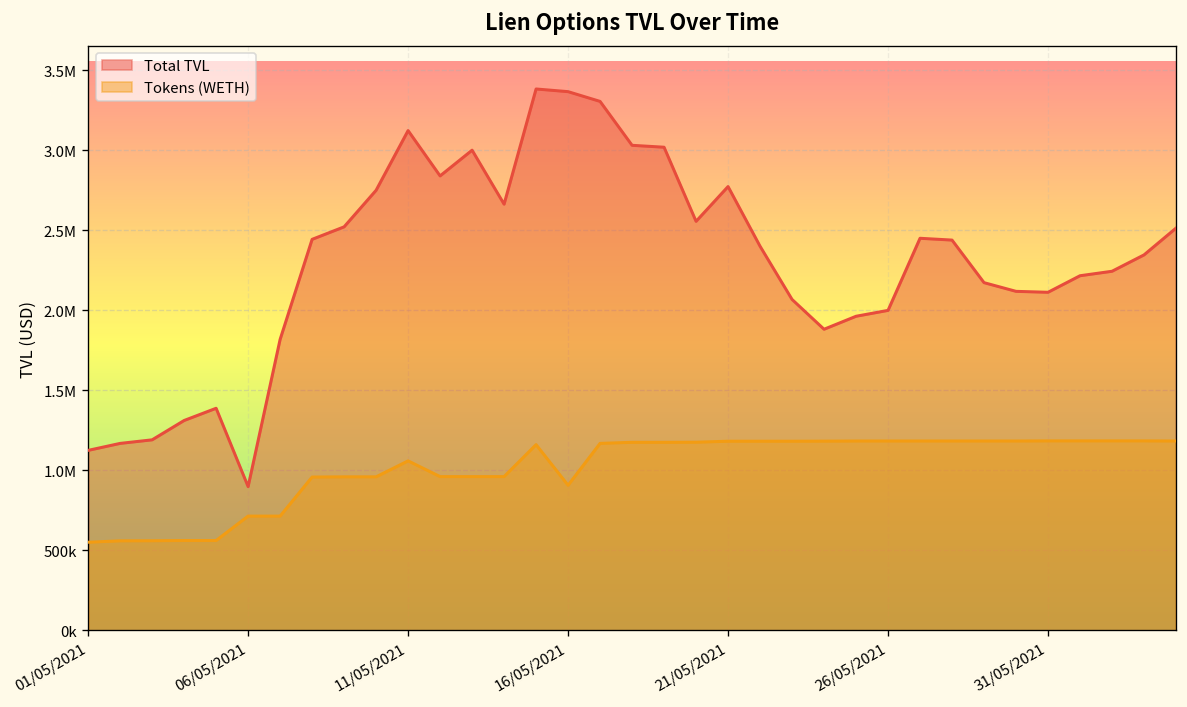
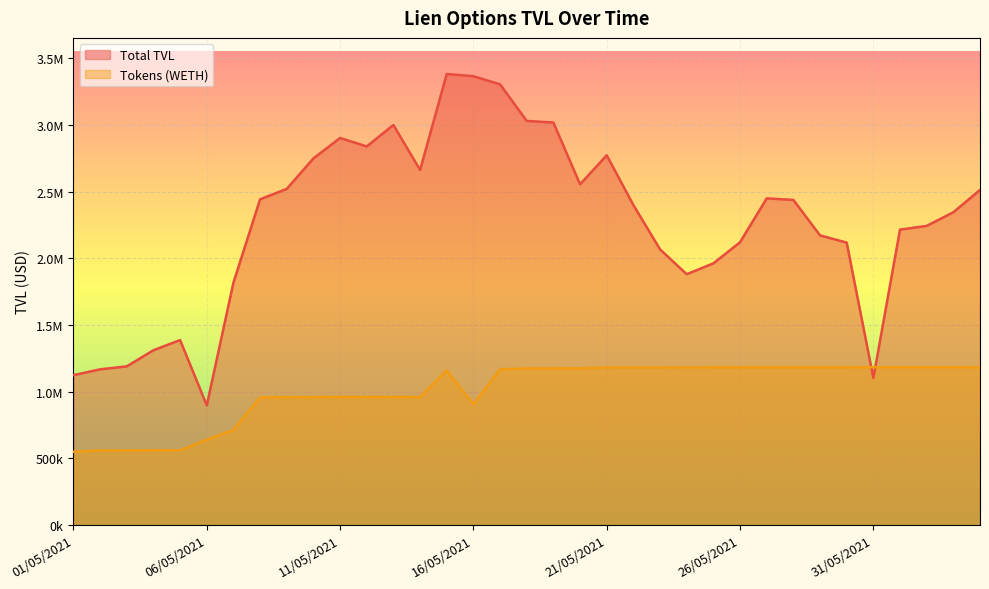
Tokens (WETH), 06/05/2021: 710000 -> 640000
Total TVL, 11/05/2021: 3120000 -> 2900000
Tokens (WETH), 11/05/2021: 1060000 -> 960000
Total TVL, 26/05/2021: 2000000 -> 2120000
Total TVL, 31/05/2021: 2110000 -> 1100000
